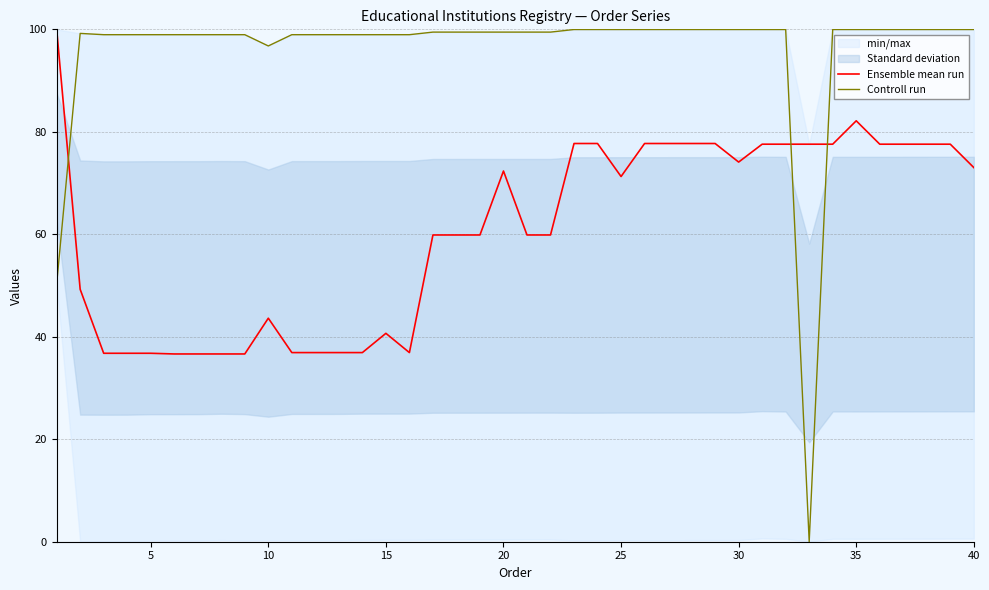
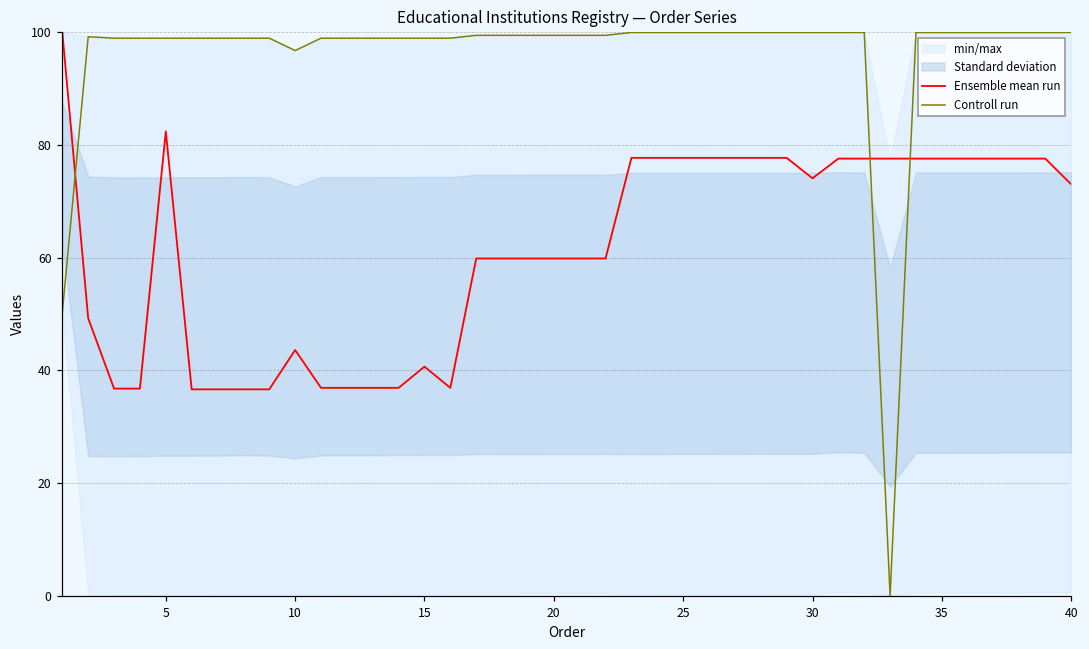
Ensemble mean run, 5: 37 -> 82
Ensemble mean run, 20: 72 -> 60
Ensemble mean run, 25: 71 -> 78
Ensemble mean run, 35: 82 -> 78
